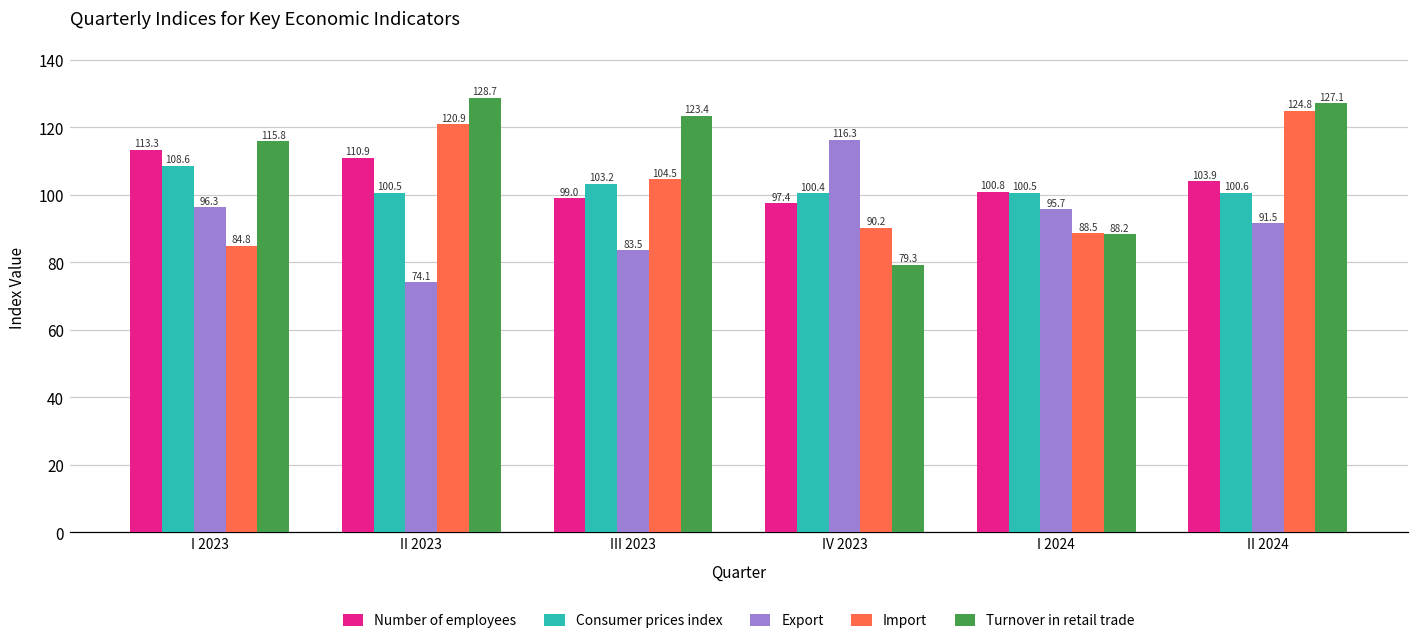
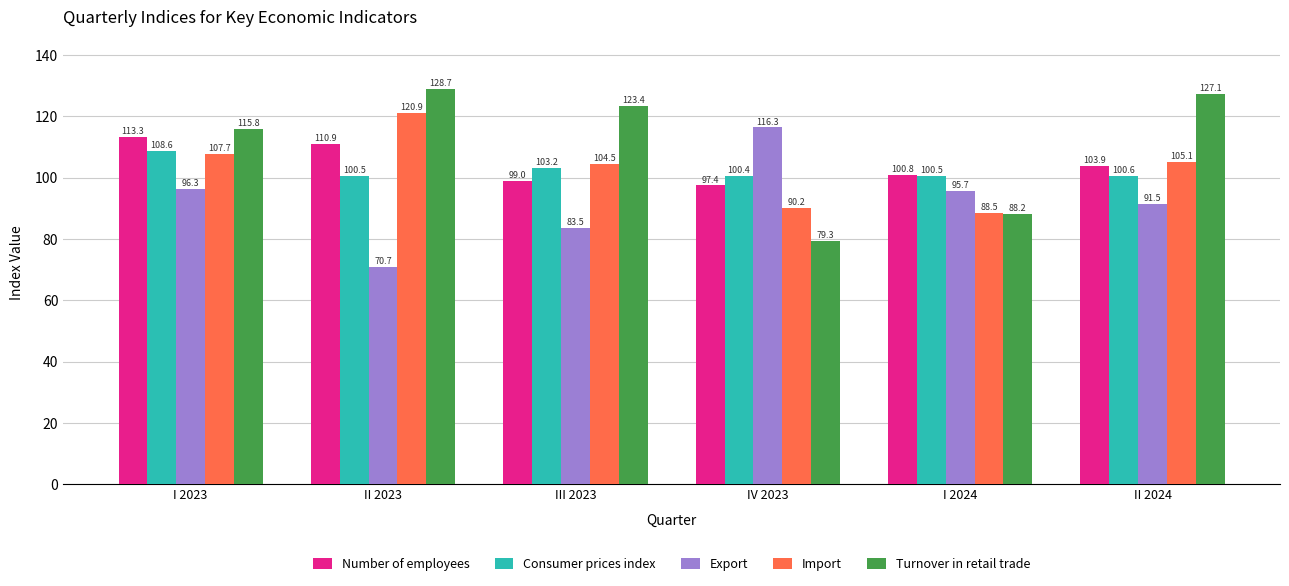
Import, I 2023: 84.8 -> 107.7
Export, II 2023: 74.1 -> 70.7
Import, II 2024: 124.8 -> 105.1
